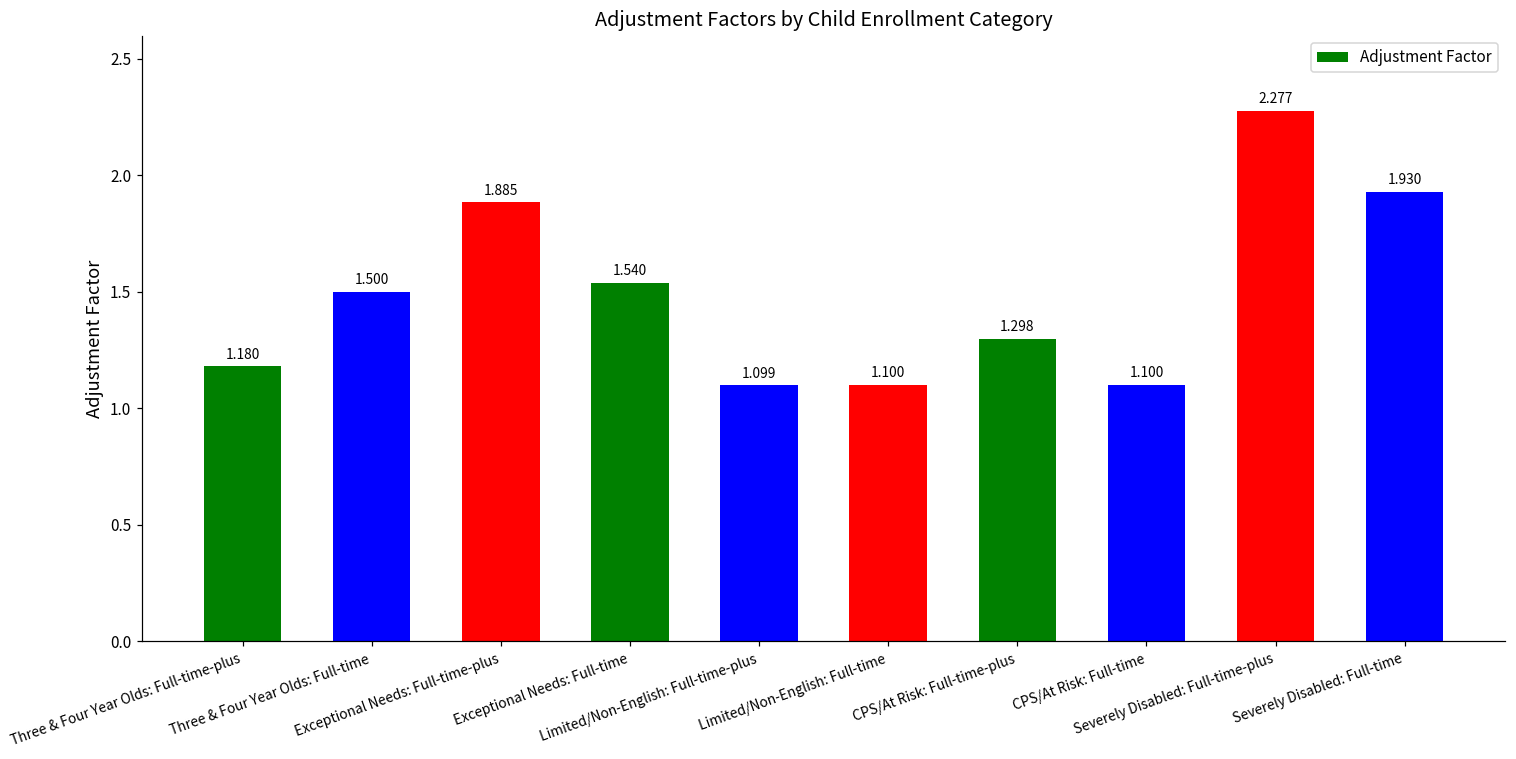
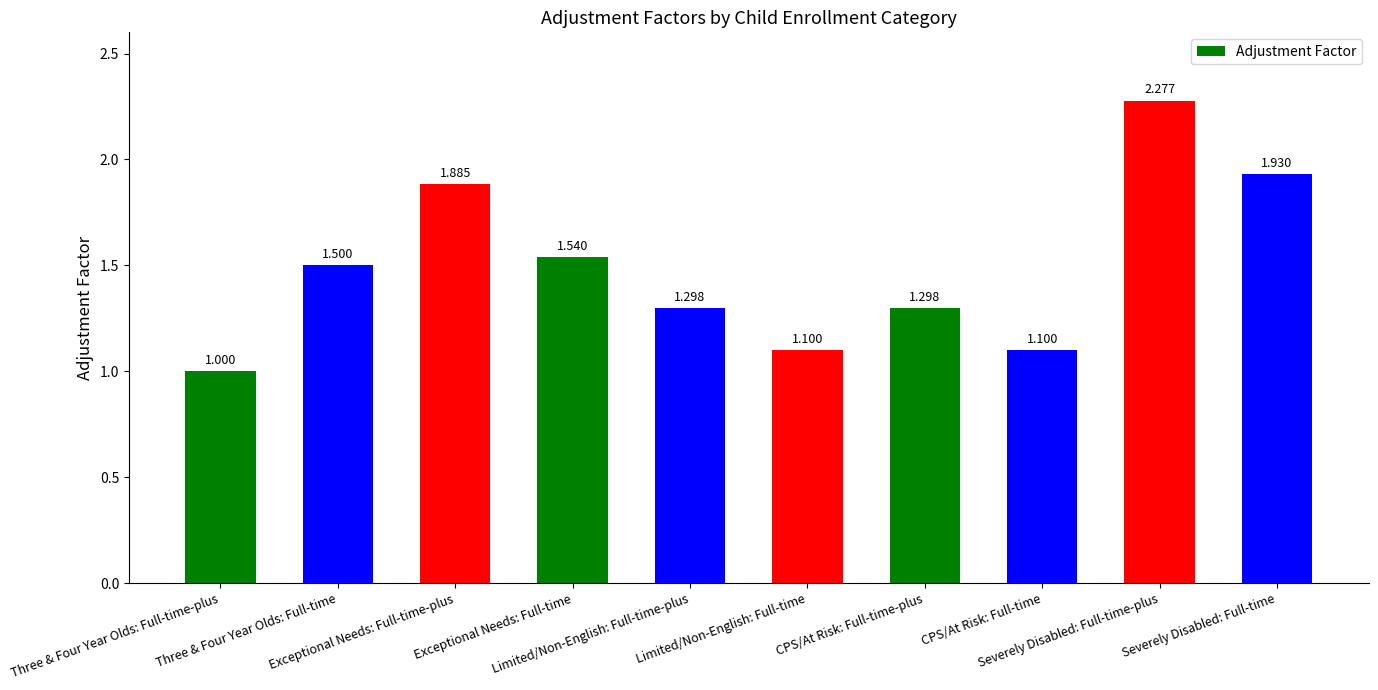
Three & Four Year Olds: Full-time-plus: 1.180 -> 1.000
Limited/Non-English: Full-time-plus: 1.099 -> 1.298
